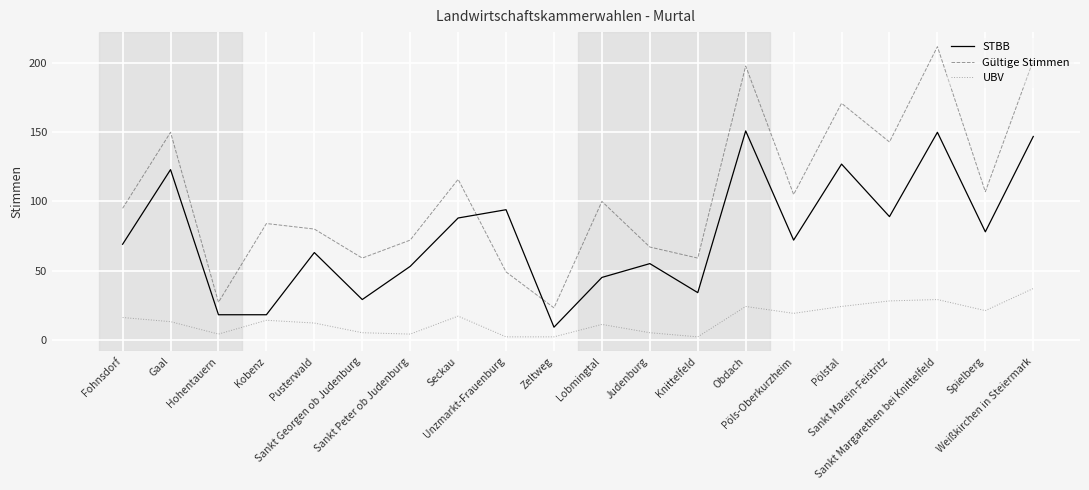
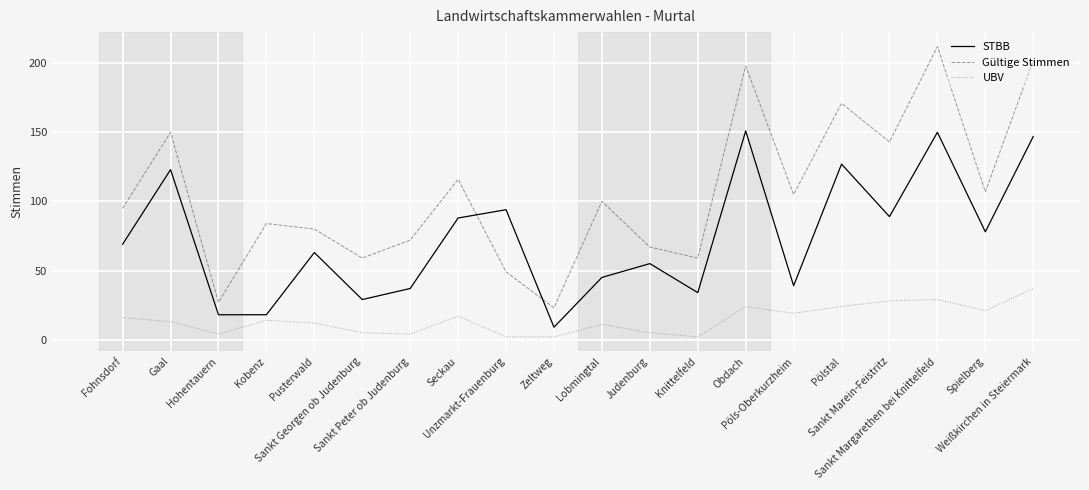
STBB, Sankt Peter ob Judenburg: 53 -> 37
STBB, Pöls-Oberkurzheim: 72 -> 39
